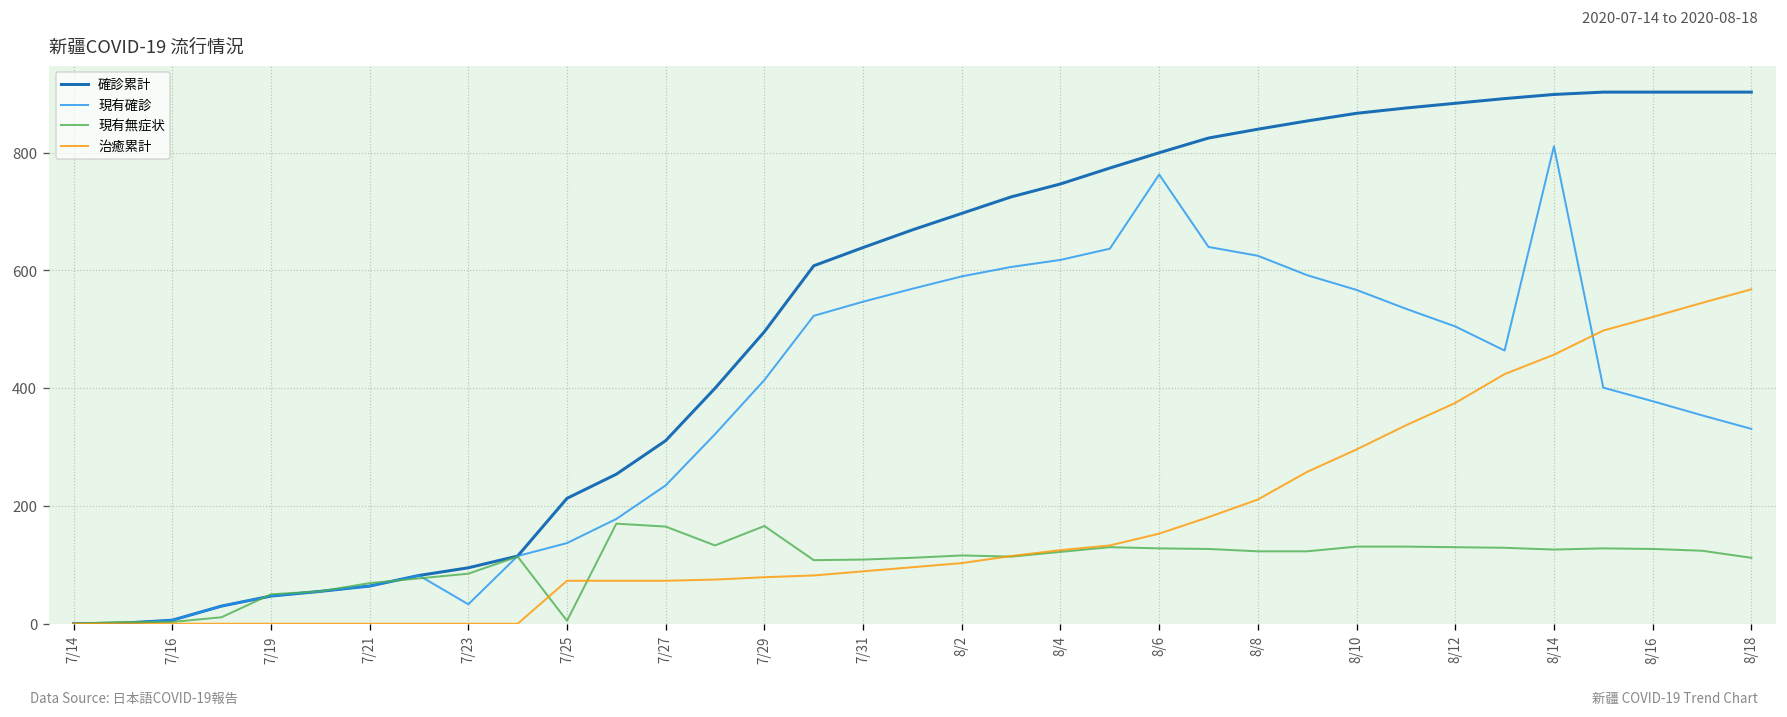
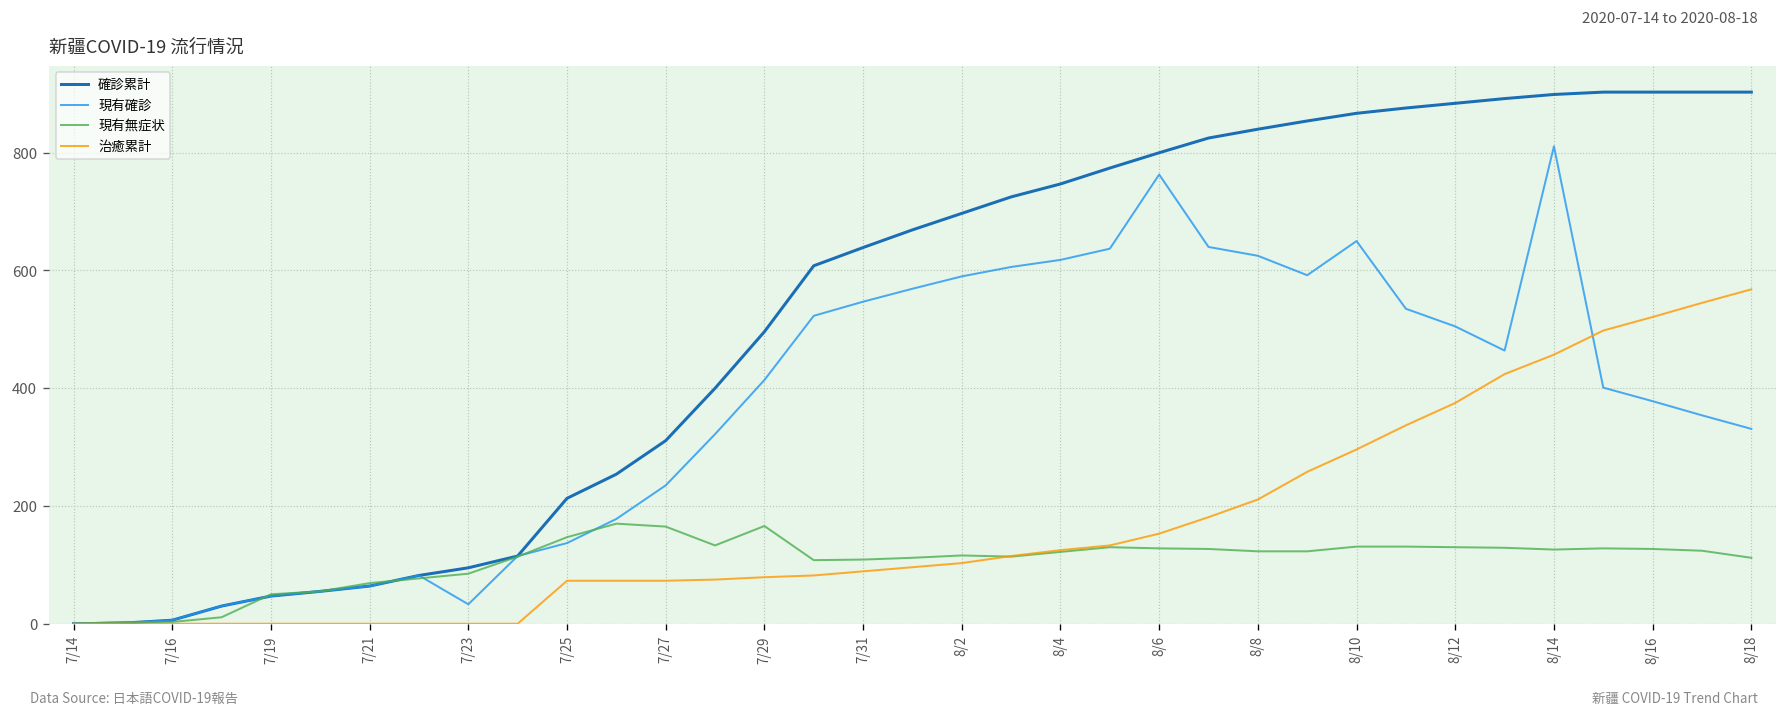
現有無症状, 7/25: 10 -> 150
現有確診, 8/10: 570 -> 650
